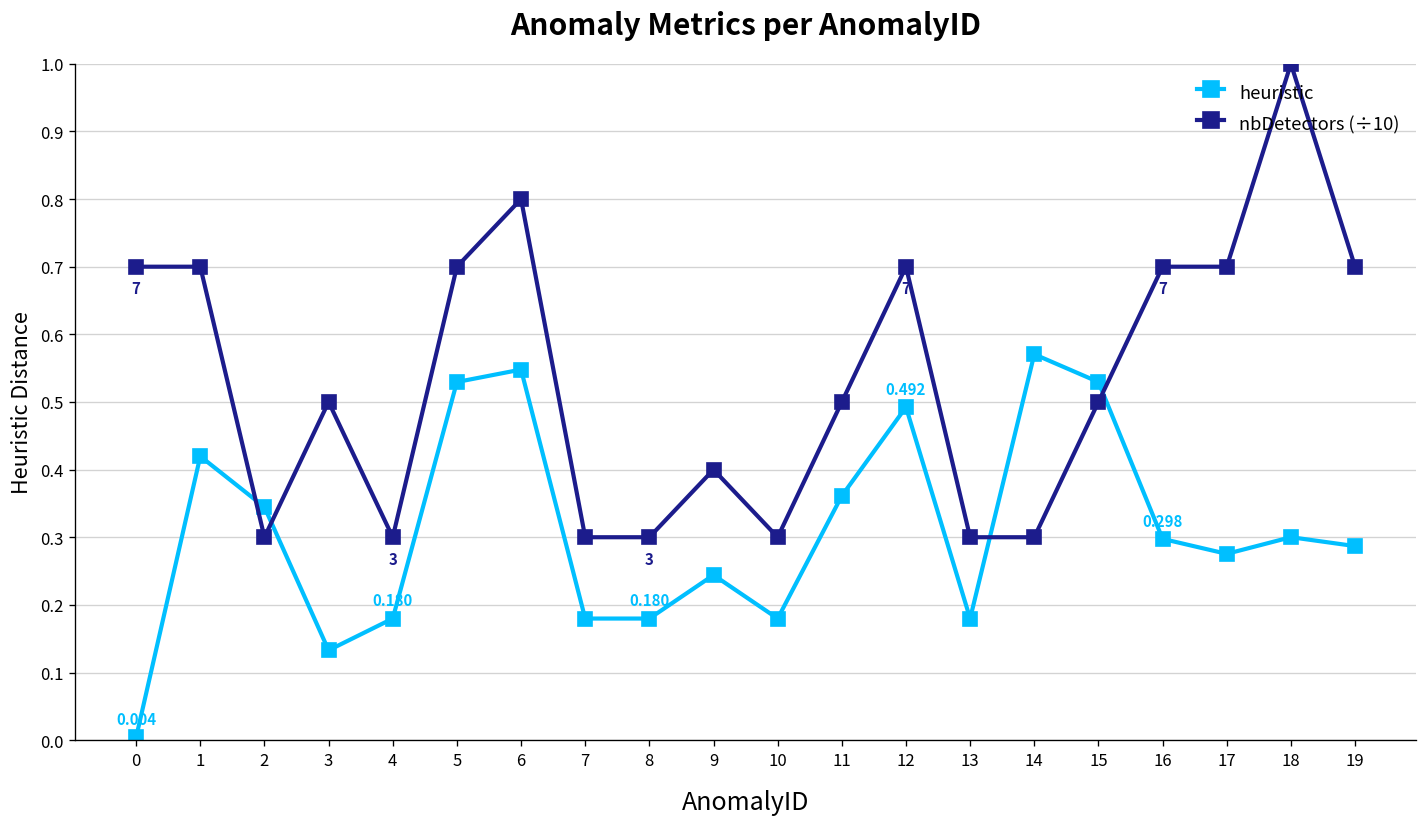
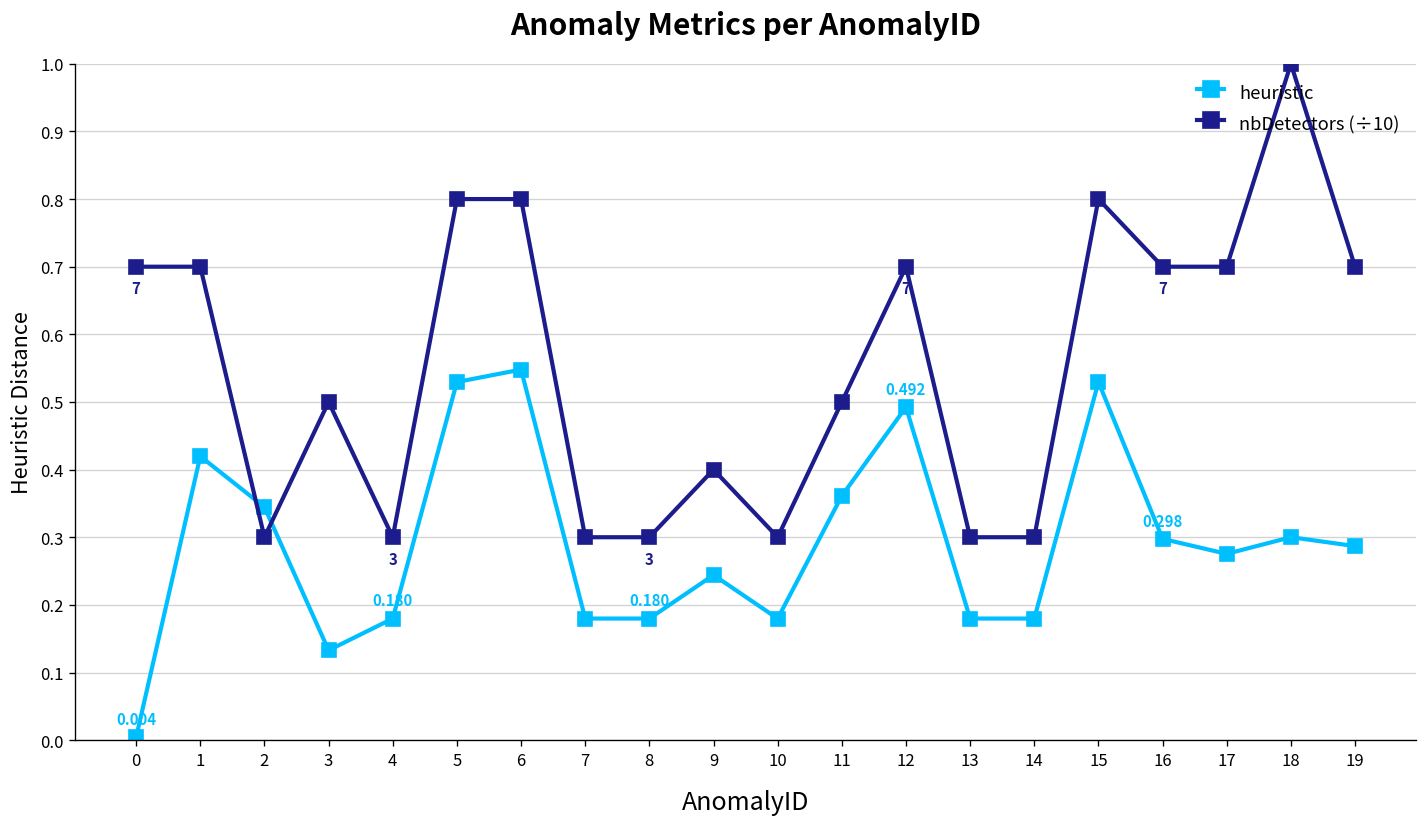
nbDetectors (÷10), 5: 0.70 -> 0.80
heuristic, 14: 0.57 -> 0.18
nbDetectors (÷10), 15: 0.50 -> 0.80
